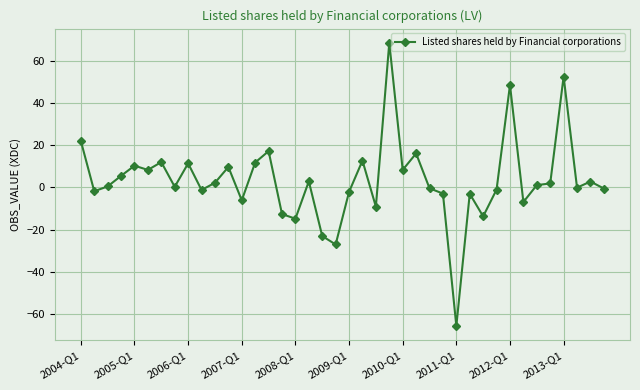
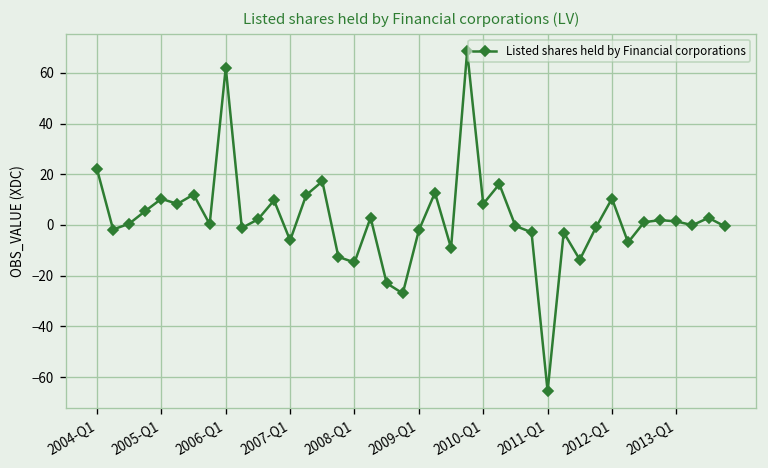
2006-Q1: 11 -> 62
2012-Q1: 49 -> 10
2013-Q1: 53 -> 1
